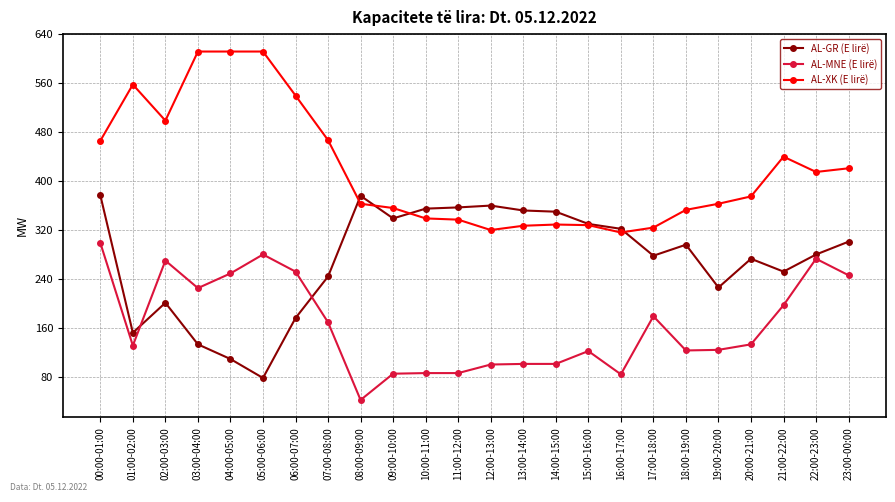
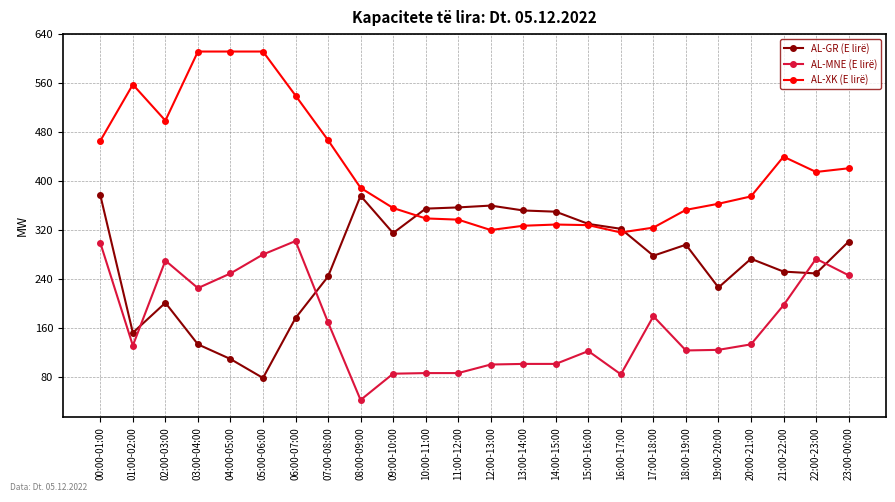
AL-MNE (E lirë), 06:00-07:00: 250 -> 300
AL-XK (E lirë), 08:00-09:00: 360 -> 390
AL-GR (E lirë), 09:00-10:00: 340 -> 320
AL-GR (E lirë), 22:00-23:00: 280 -> 250
